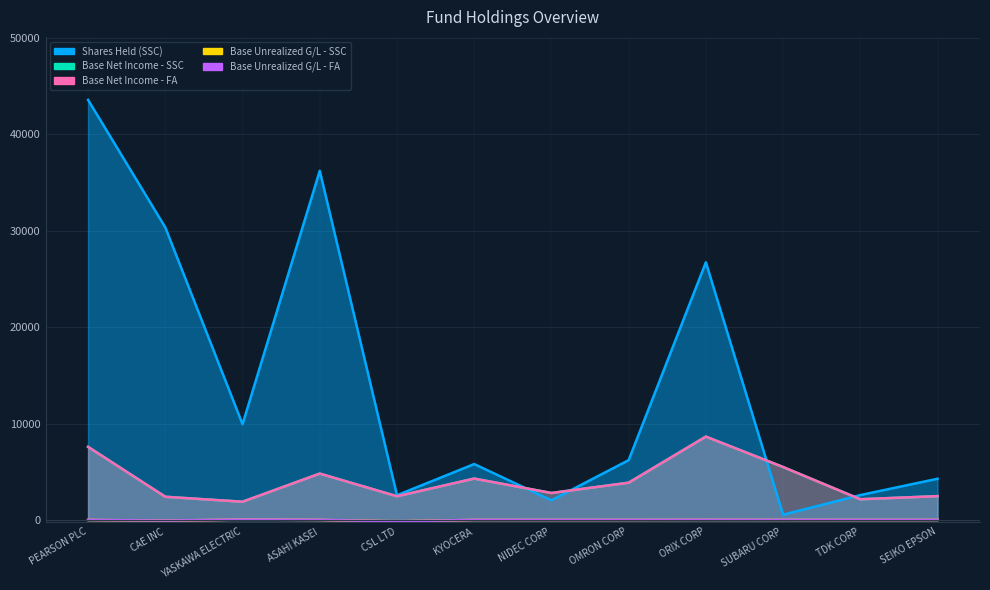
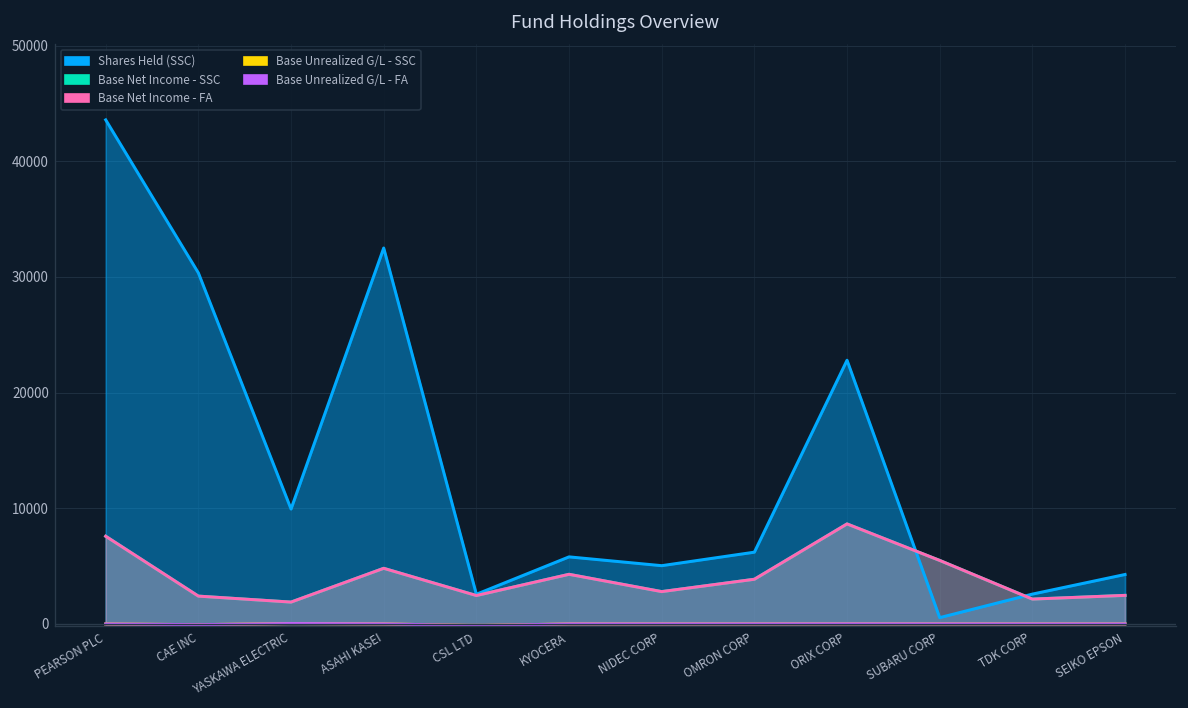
Shares Held (SSC), ASAHI KASEI: 36000 -> 33000
Shares Held (SSC), NIDEC CORP: 2000 -> 5000
Shares Held (SSC), ORIX CORP: 27000 -> 23000
